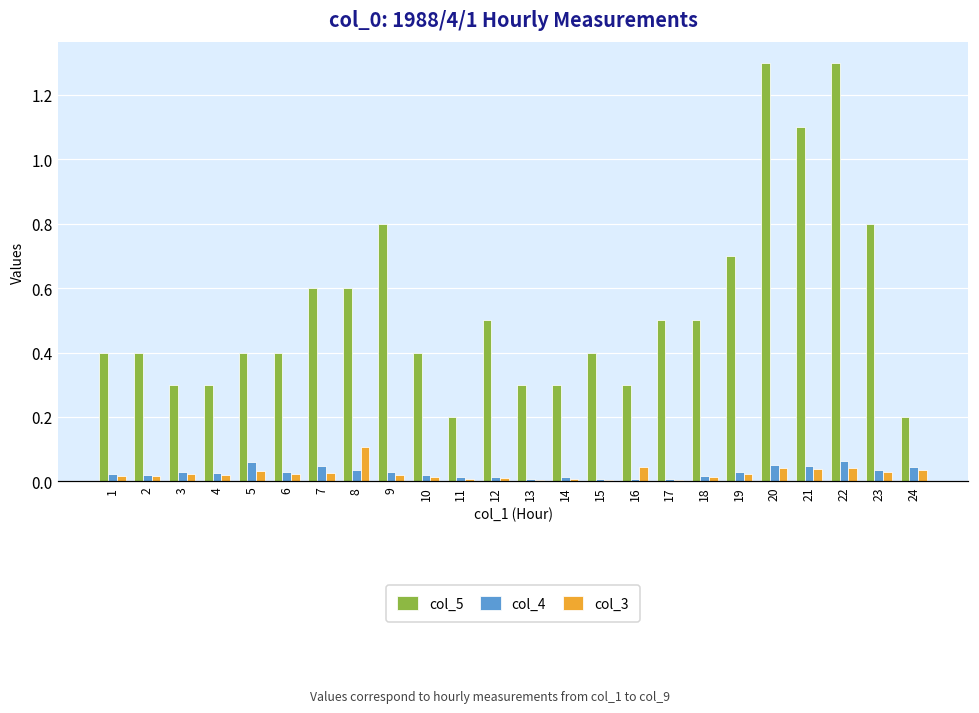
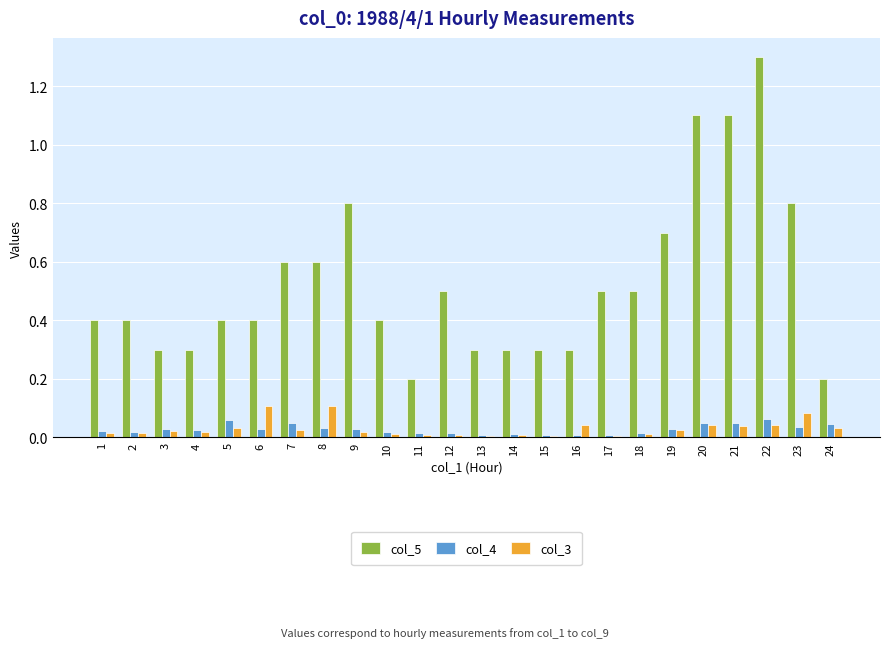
col_3, 6: 0.02 -> 0.11
col_5, 15: 0.4 -> 0.3
col_5, 20: 1.3 -> 1.1
col_3, 23: 0.03 -> 0.08
